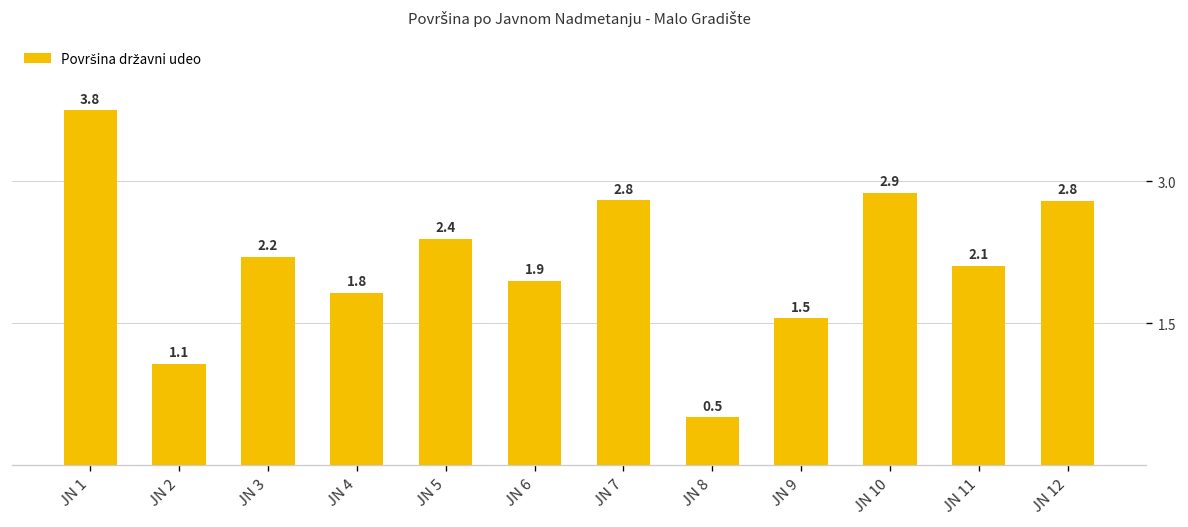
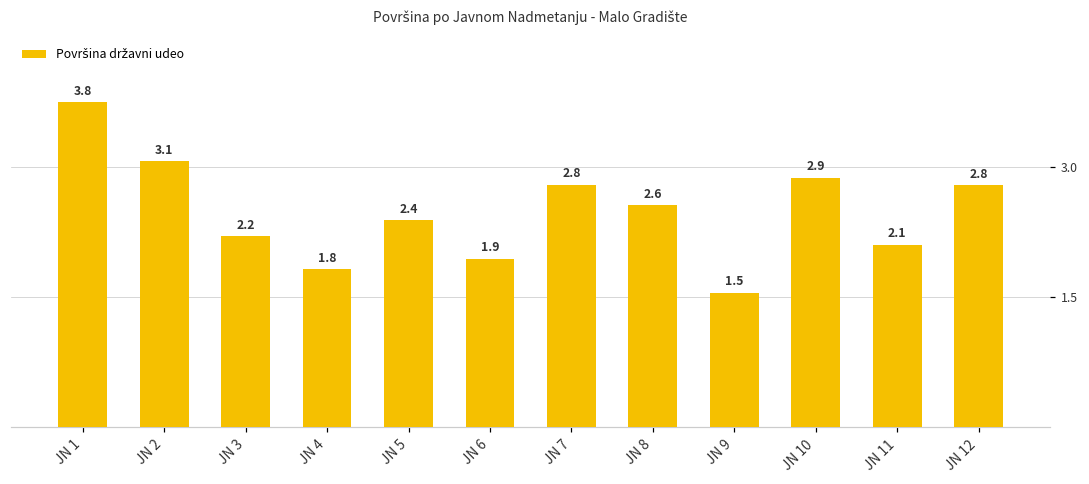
JN 2: 1.1 -> 3.1
JN 8: 0.5 -> 2.6
